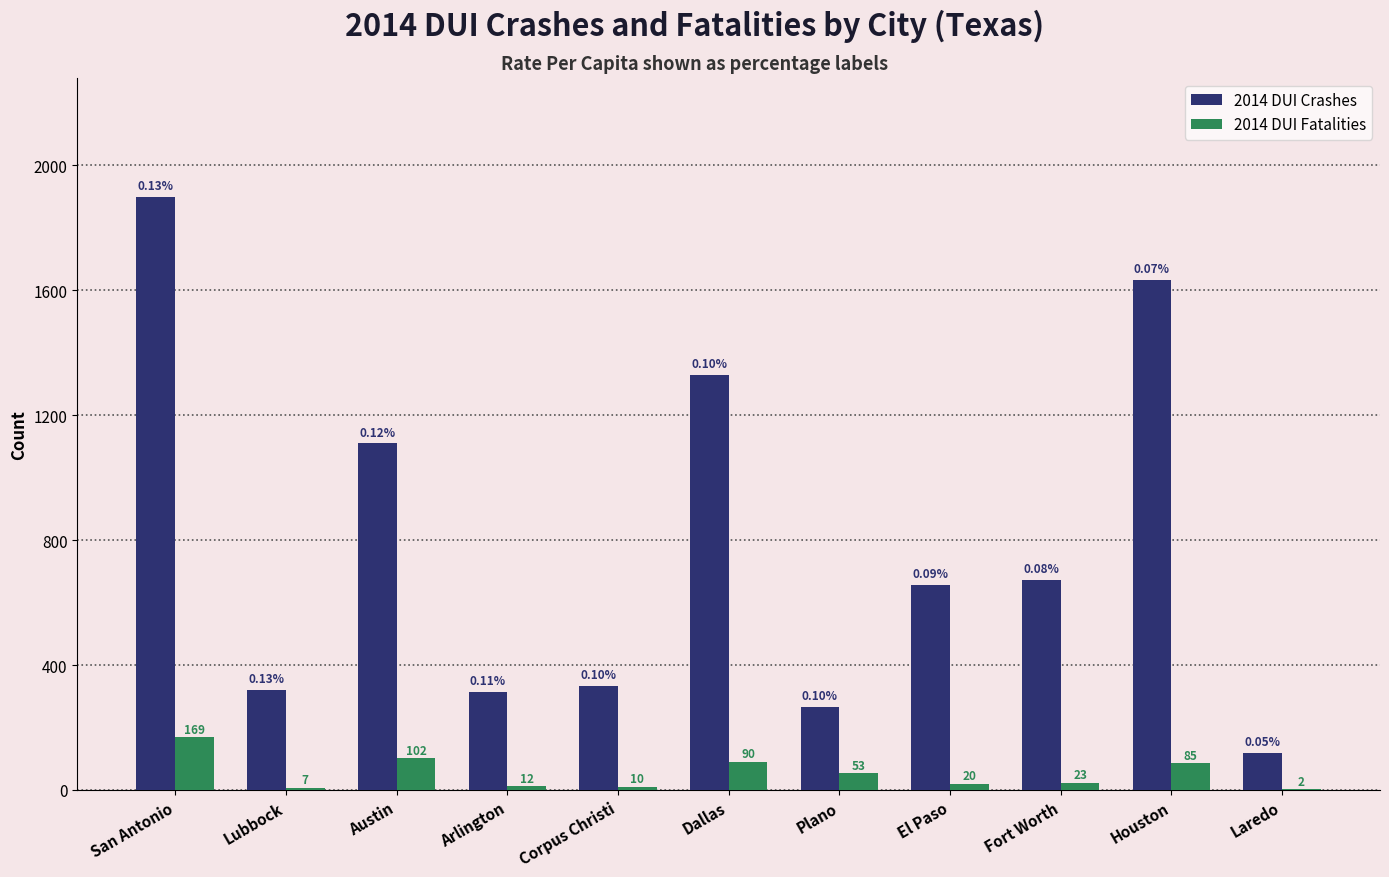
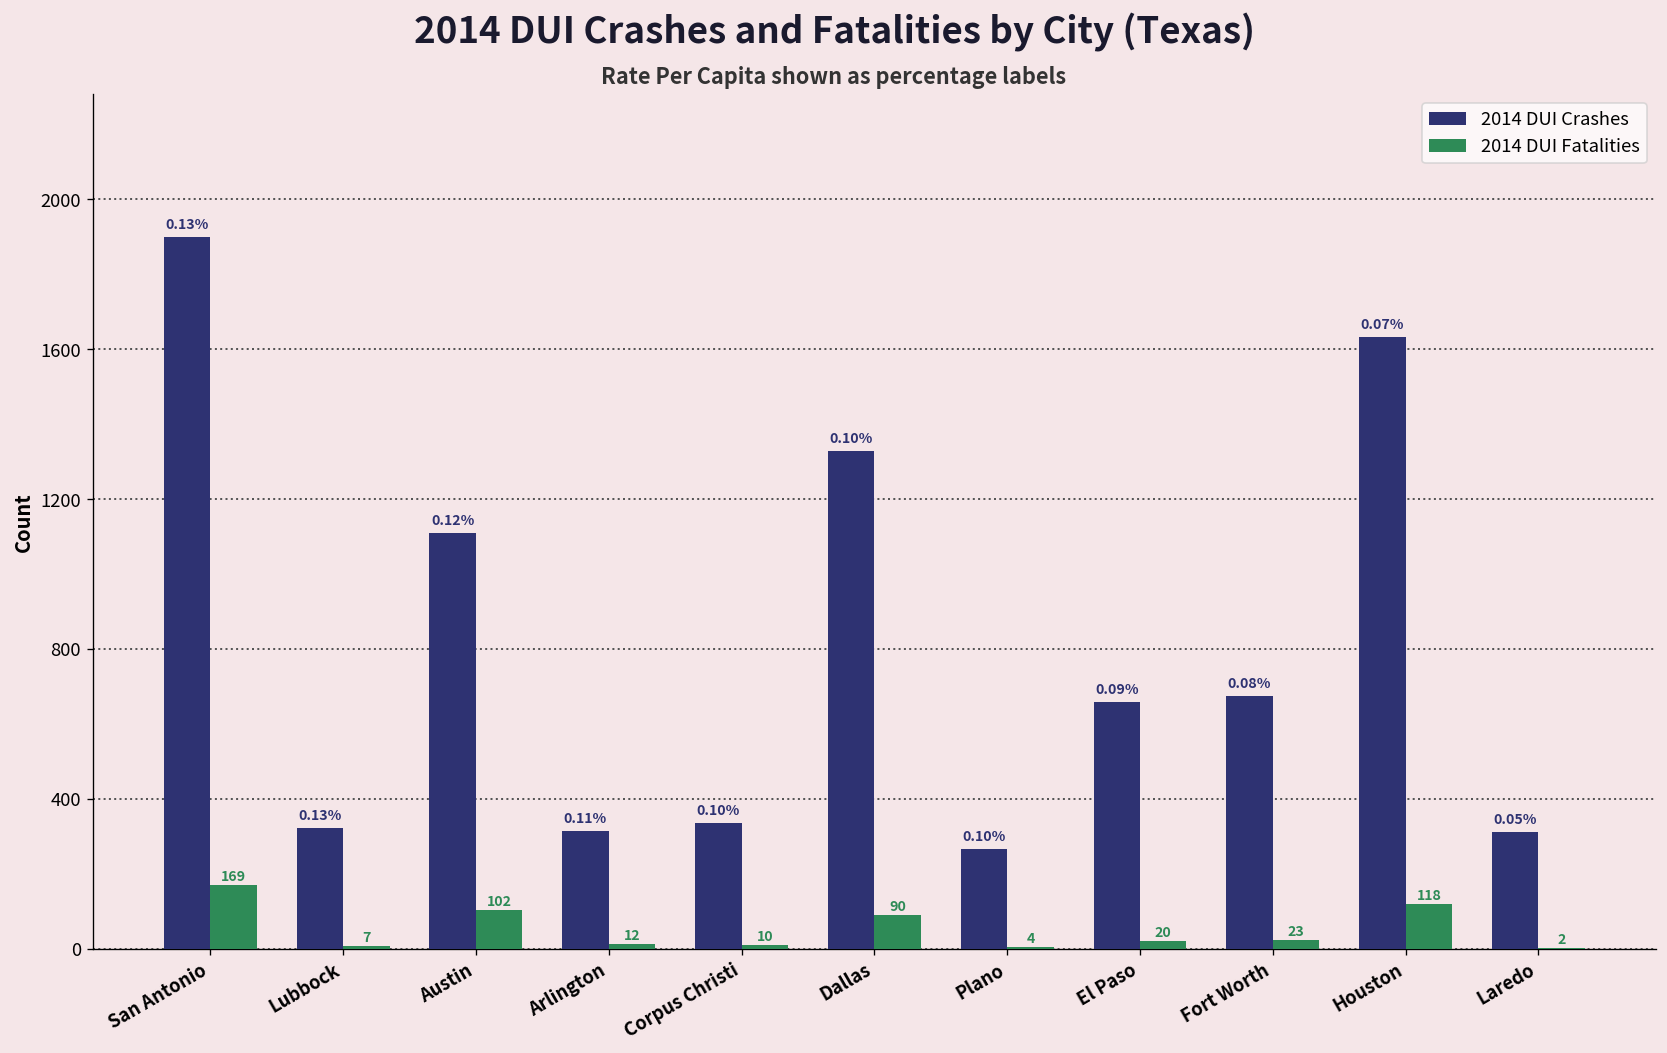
2014 DUI Fatalities, Plano: 53 -> 4
2014 DUI Fatalities, Houston: 85 -> 118
2014 DUI Crashes, Laredo: 120 -> 310
